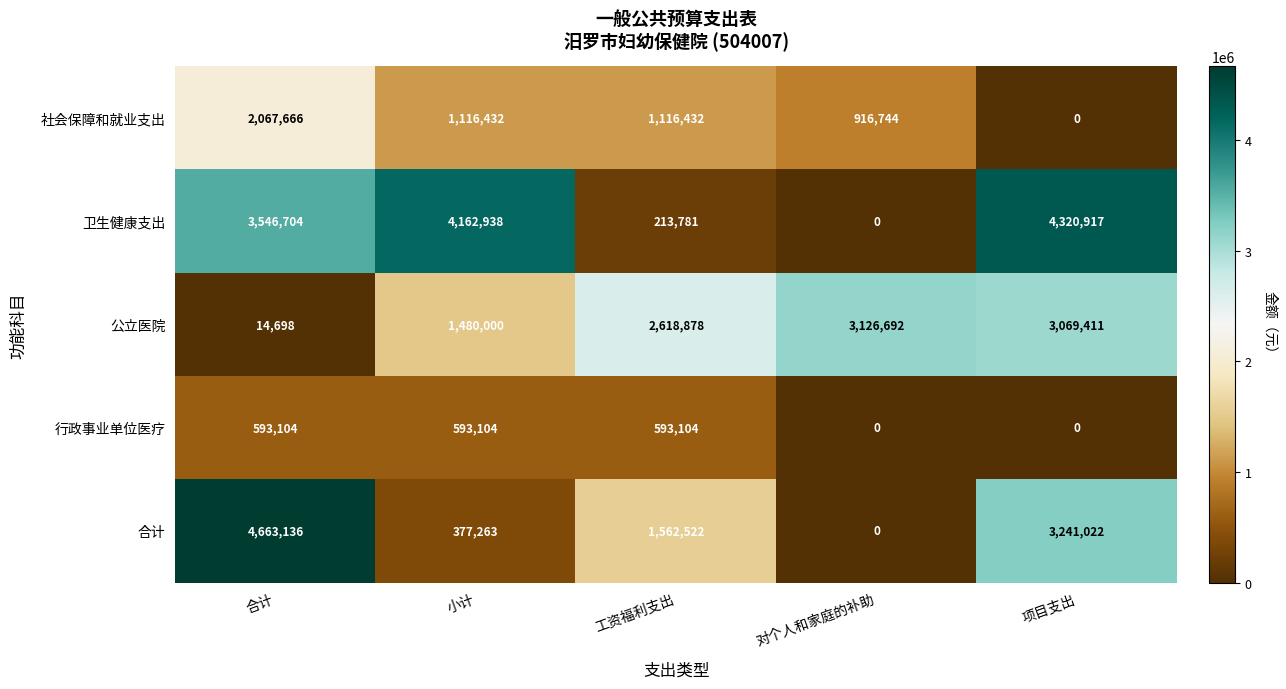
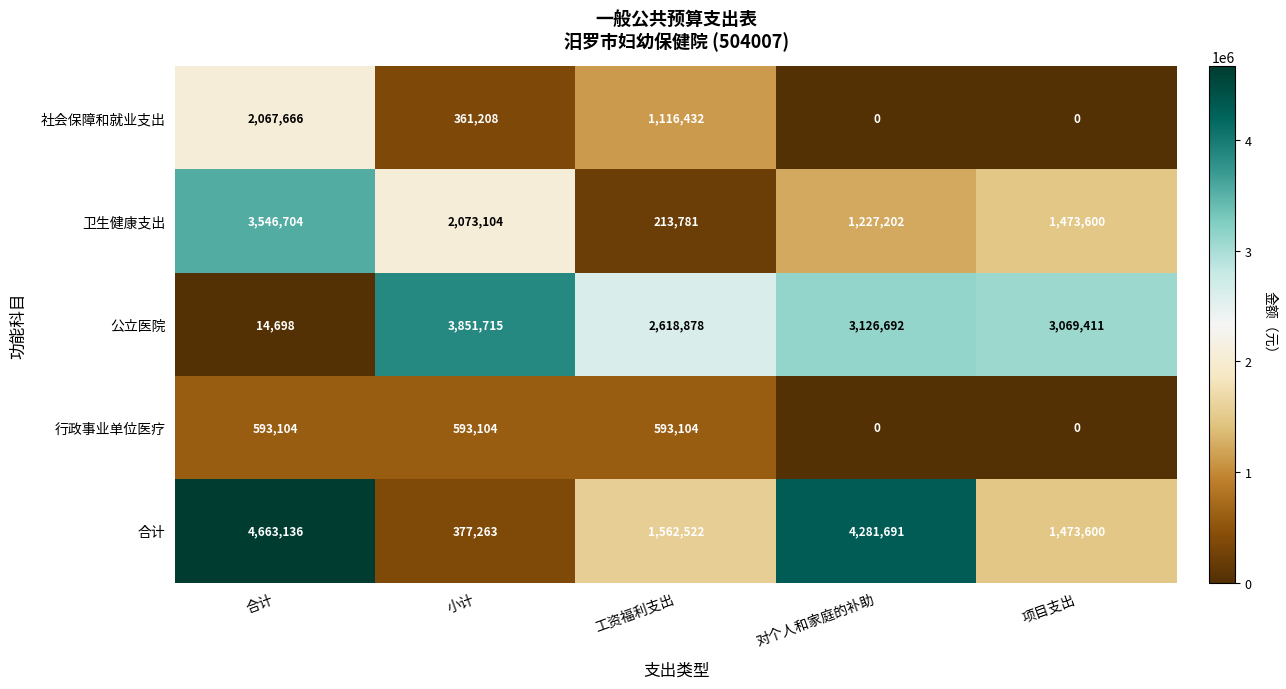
社会保障和就业支出, 小计: 1,116,432 -> 361,208
社会保障和就业支出, 对个人和家庭的补助: 916,744 -> 0
卫生健康支出, 小计: 4,162,938 -> 2,073,104
卫生健康支出, 对个人和家庭的补助: 0 -> 1,227,202
卫生健康支出, 项目支出: 4,320,917 -> 1,473,600
公立医院, 小计: 1,480,000 -> 3,851,715
合计, 对个人和家庭的补助: 0 -> 4,281,691
合计, 项目支出: 3,241,022 -> 1,473,600
